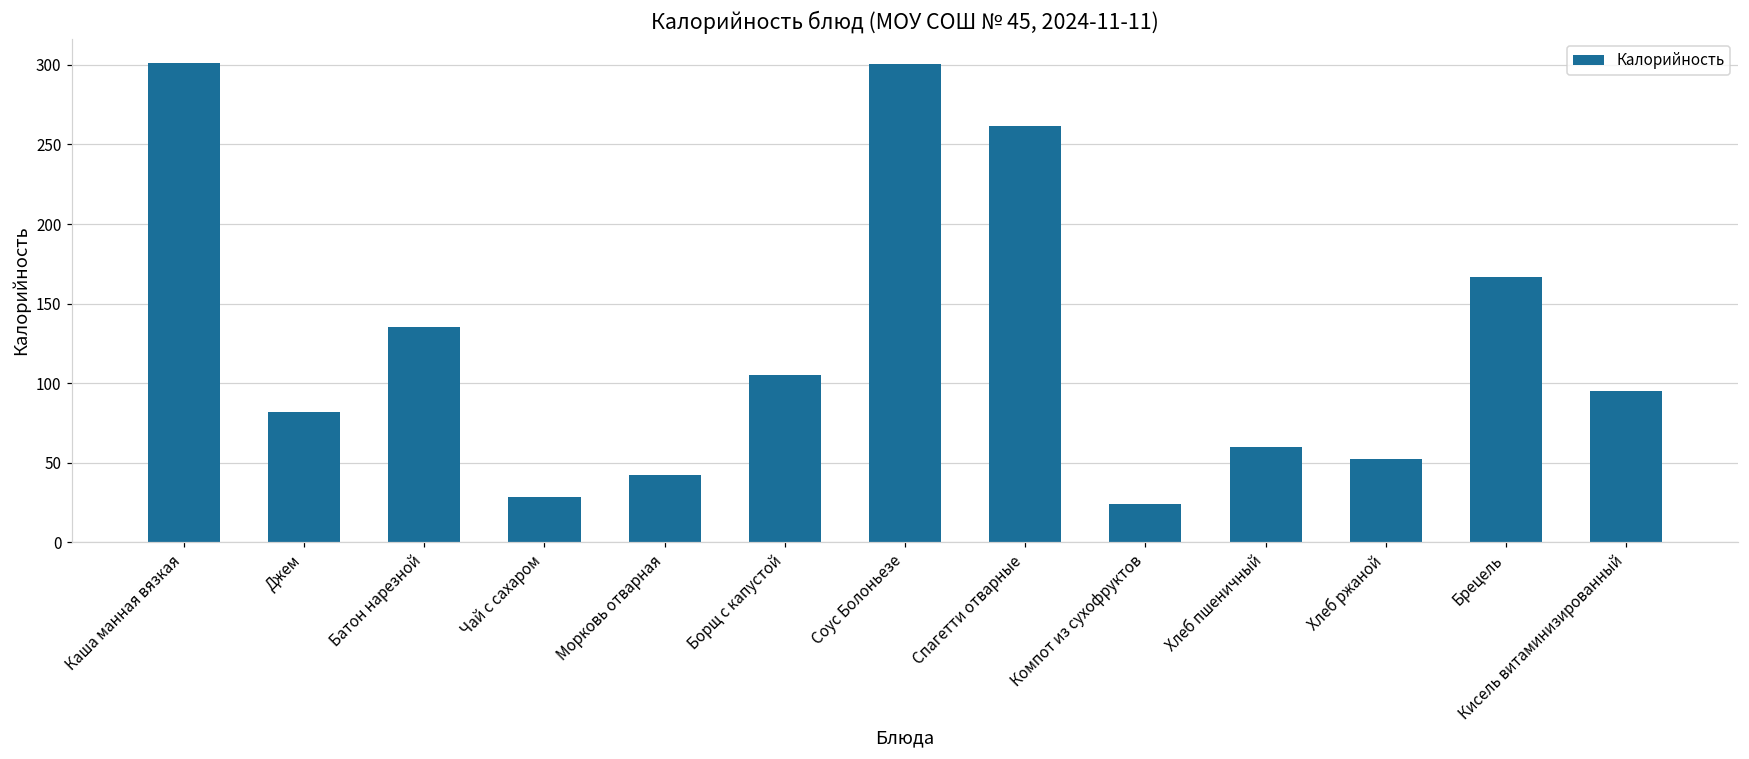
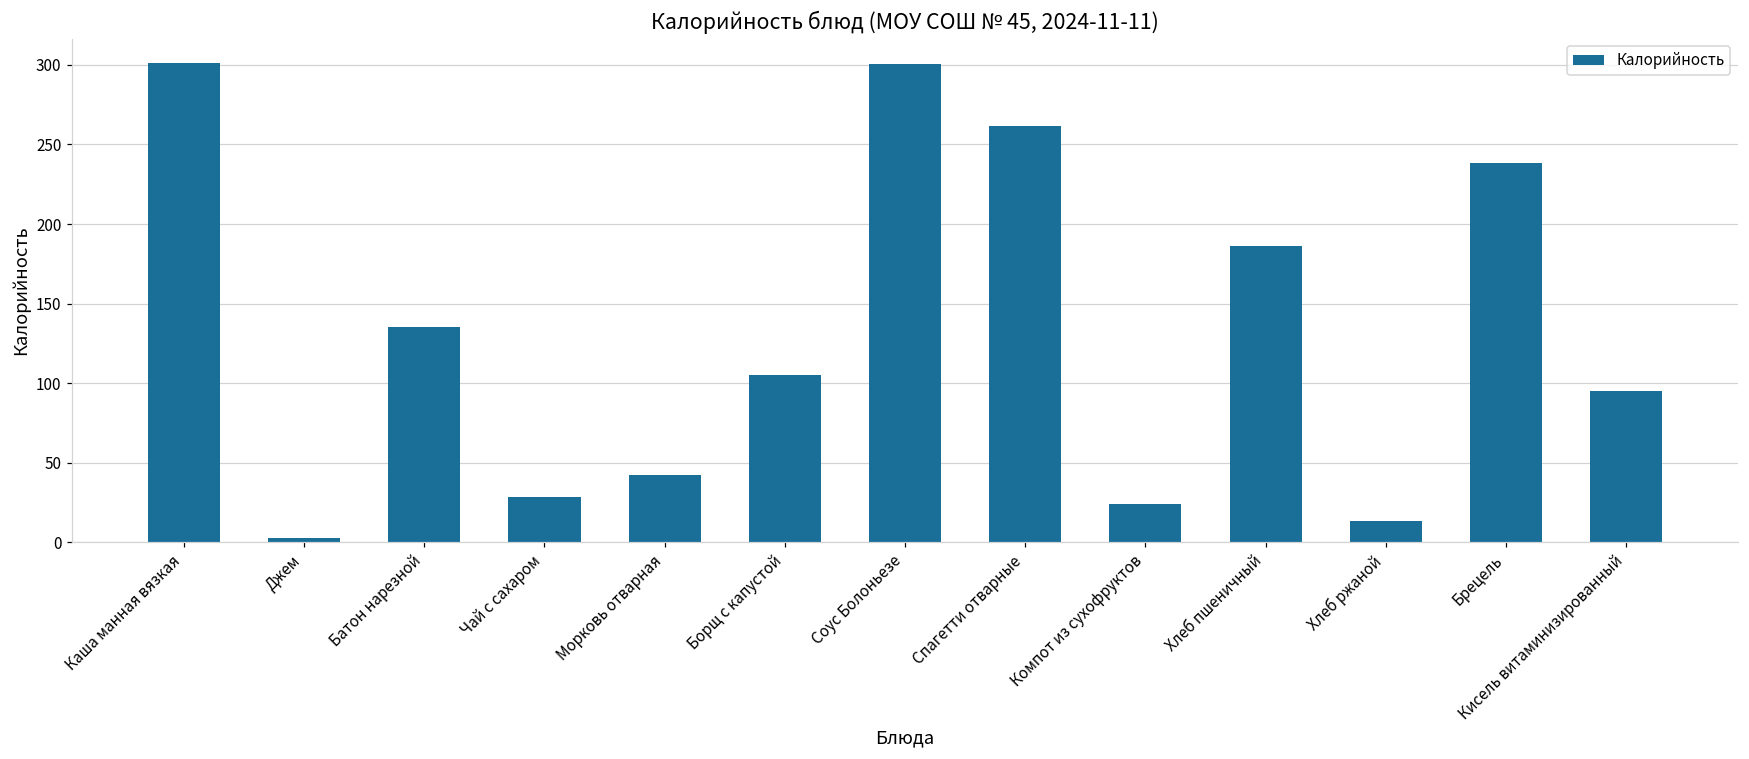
Джем: 82 -> 3
Хлеб пшеничный: 60 -> 186
Хлеб ржаной: 52 -> 13
Брецель: 167 -> 238
